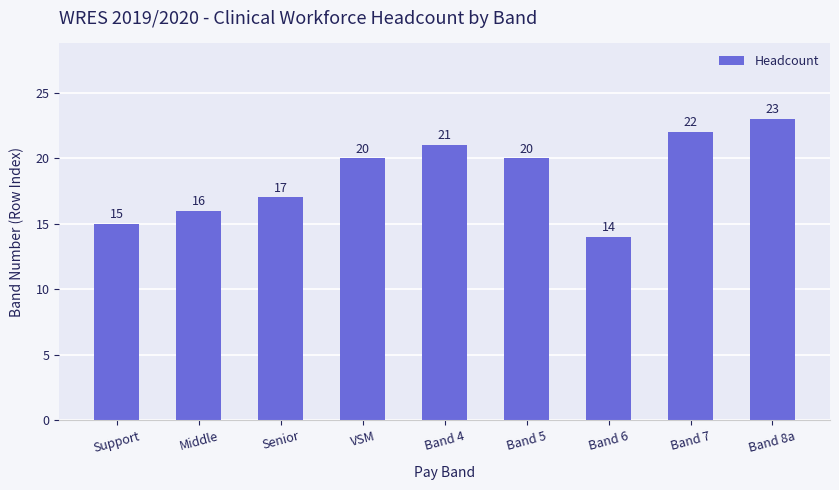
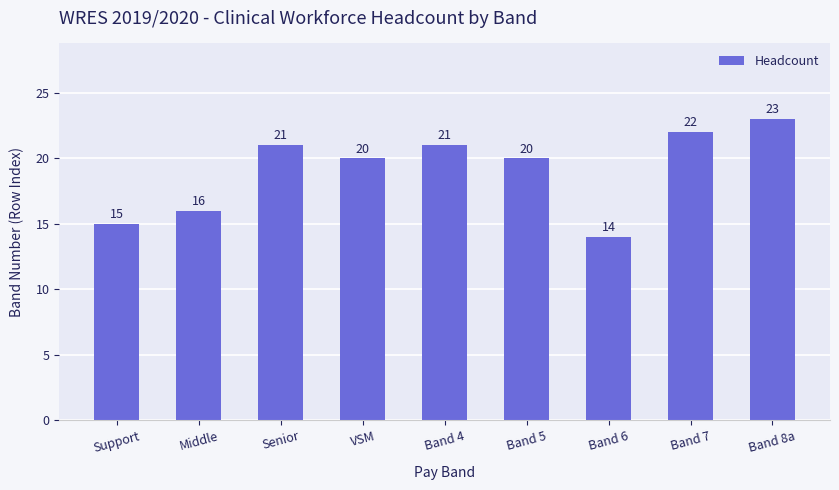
Senior: 17 -> 21
